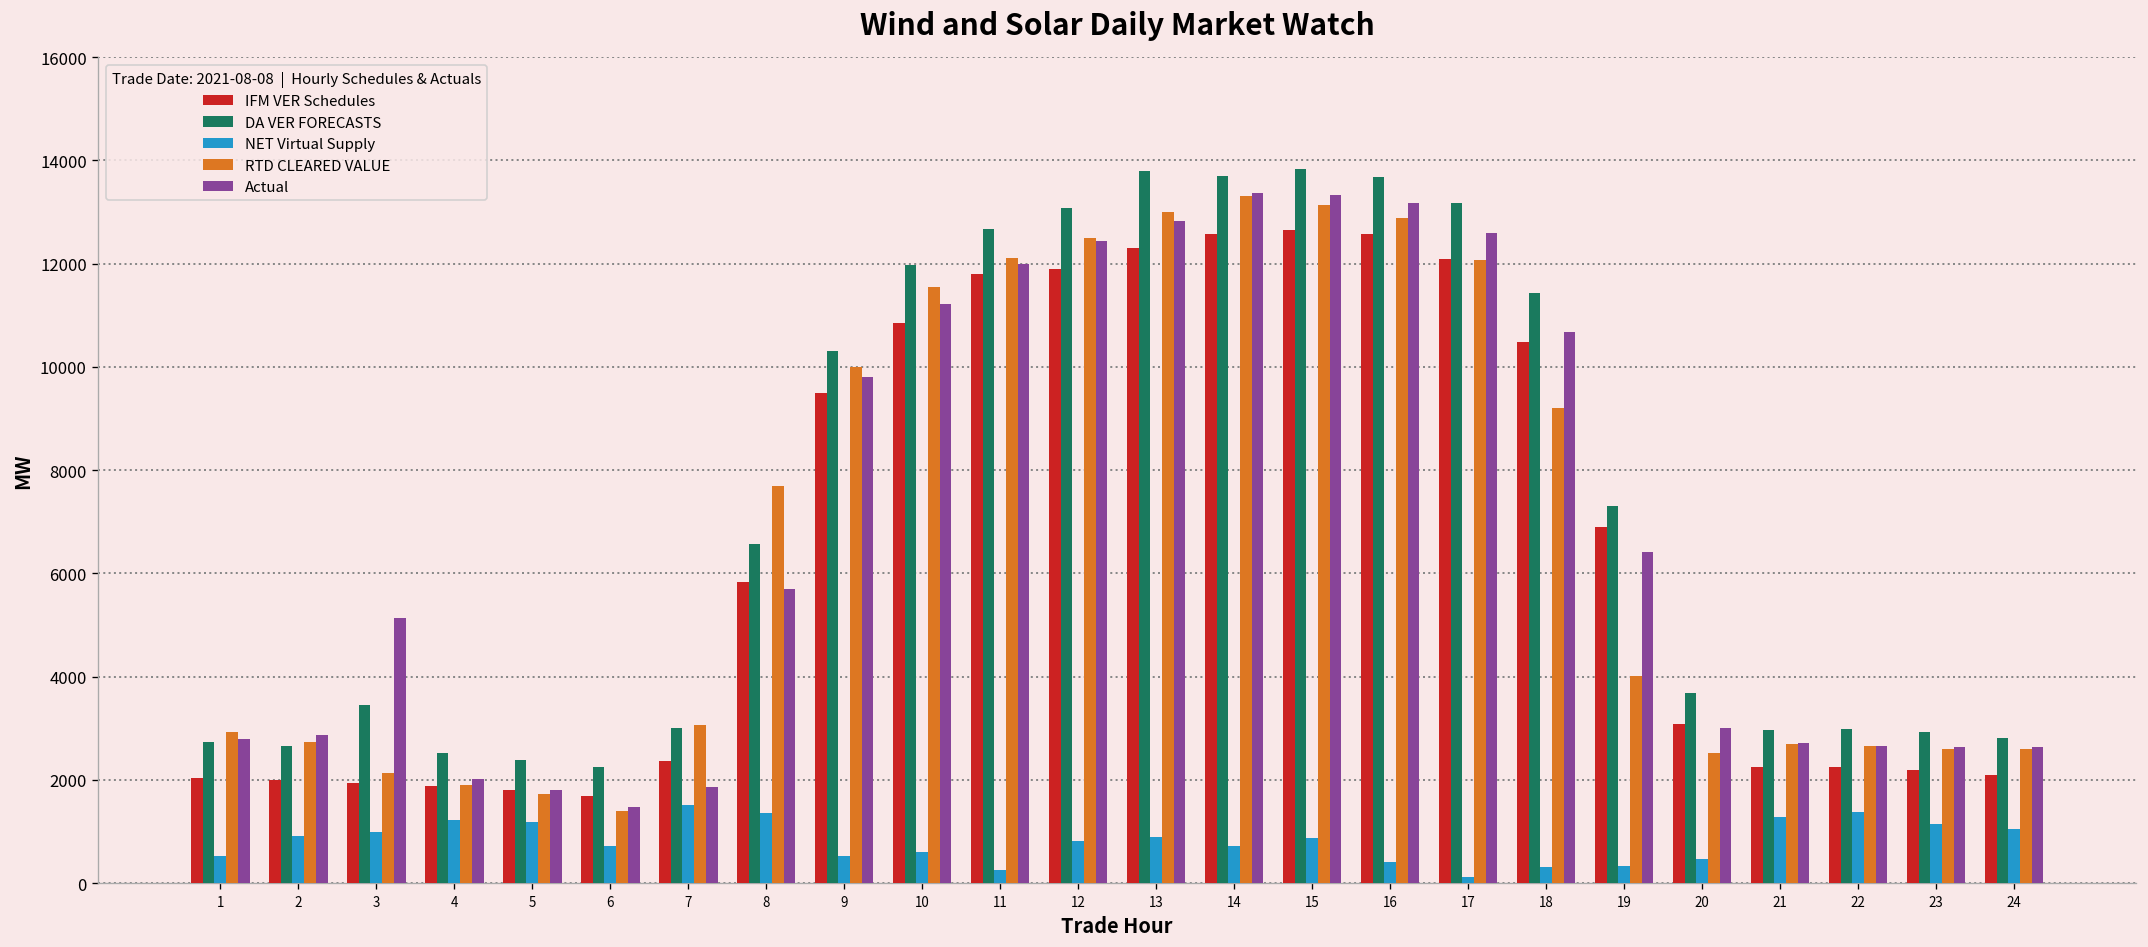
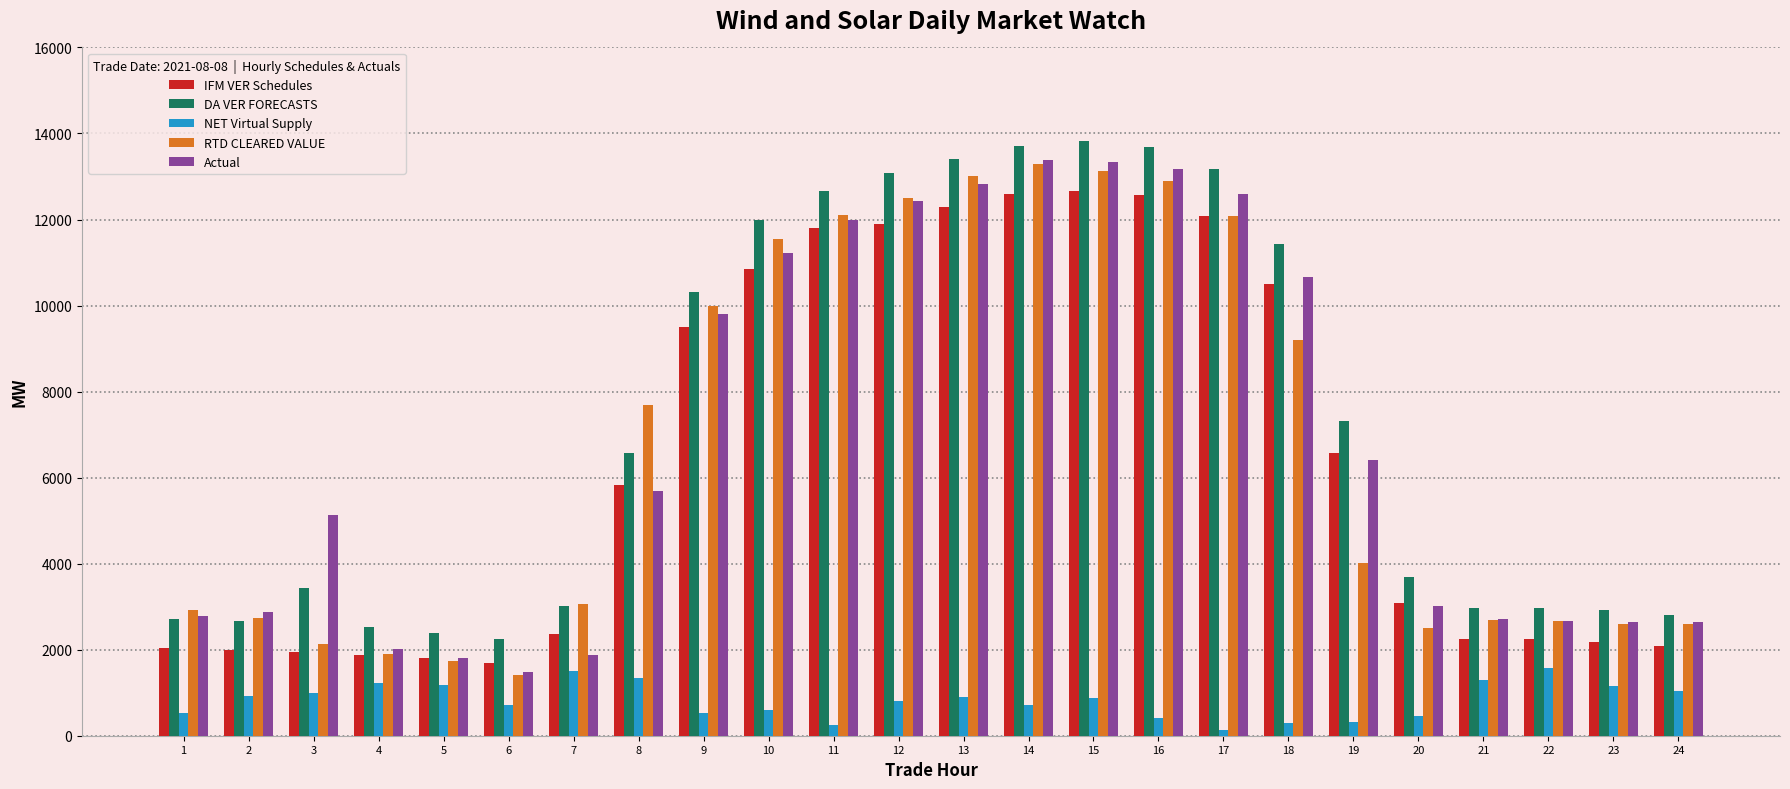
DA VER FORECASTS, 13: 13800 -> 13400
IFM VER Schedules, 19: 6900 -> 6600
NET Virtual Supply, 22: 1400 -> 1600
